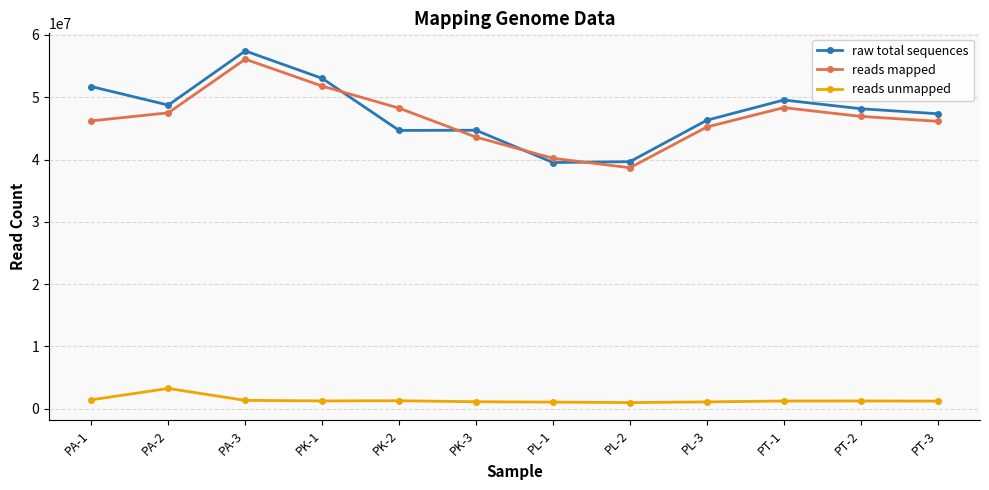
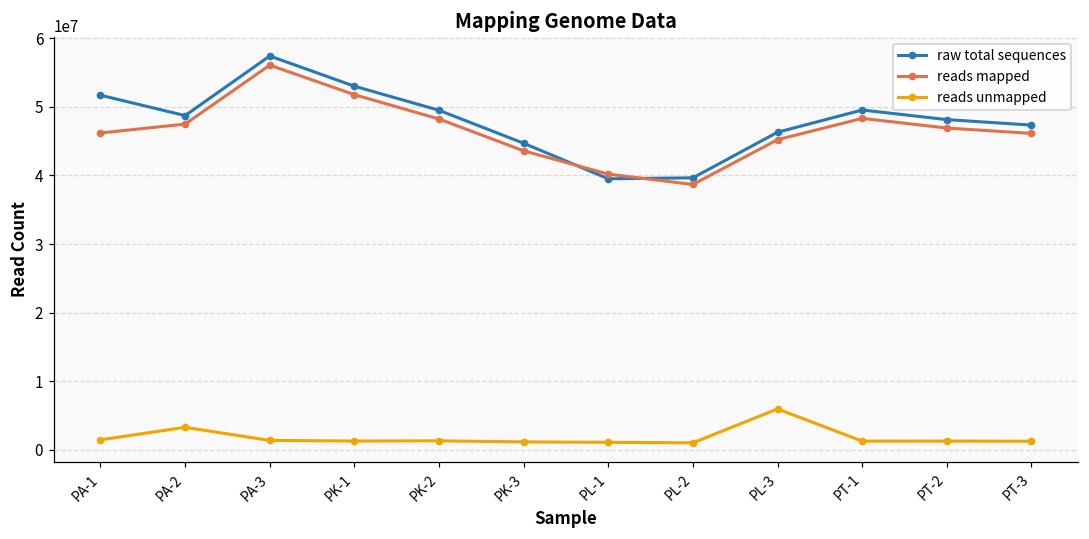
raw total sequences, PK-2: 45000000 -> 50000000
reads unmapped, PL-3: 1000000 -> 6000000
